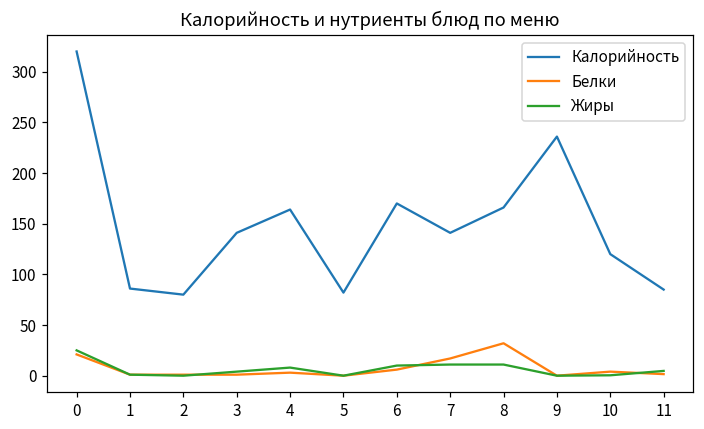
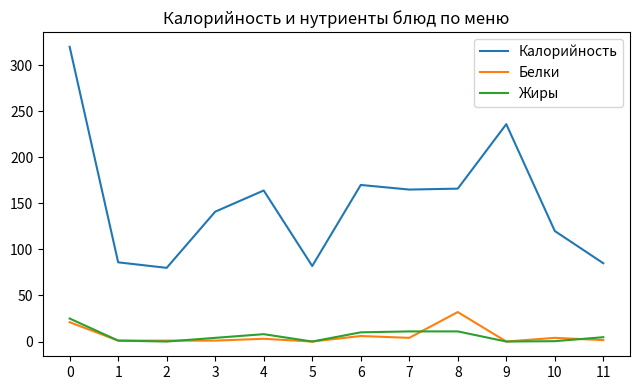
Калорийность, 7: 140 -> 170
Белки, 7: 20 -> 0
